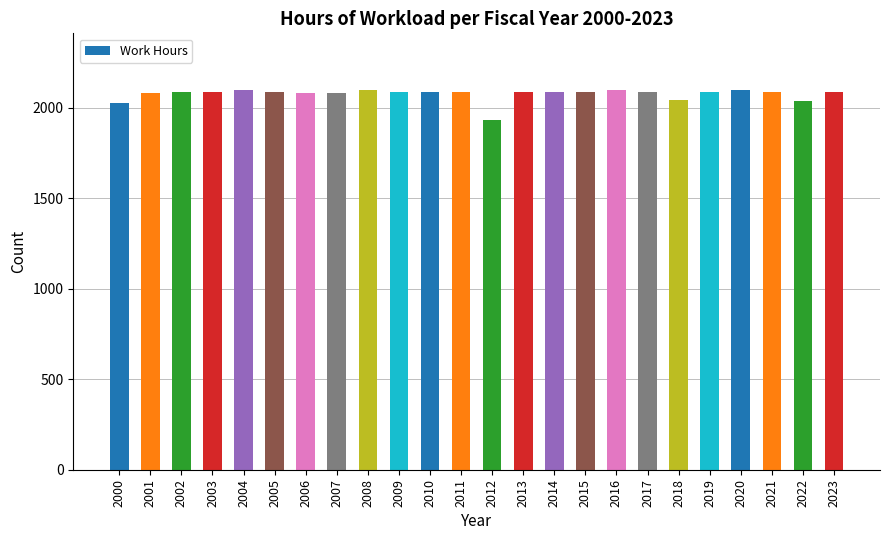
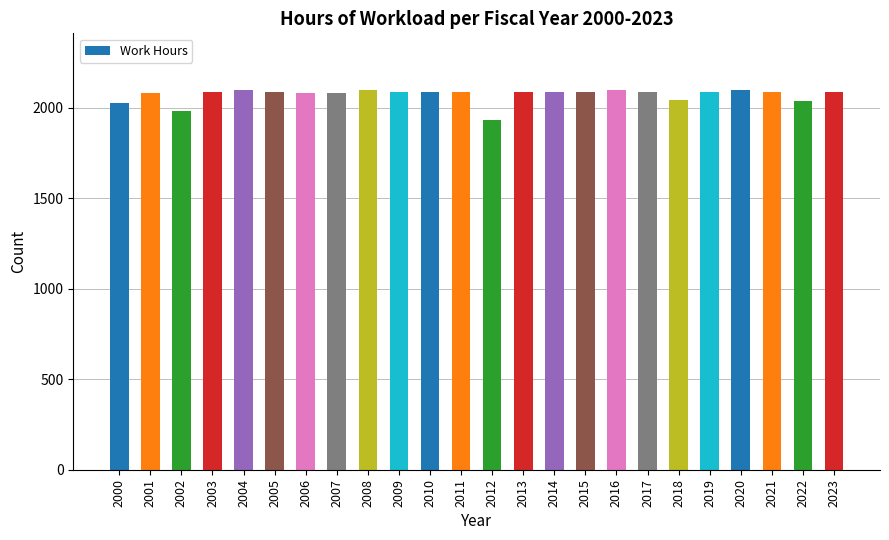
2002: 2090 -> 1980
